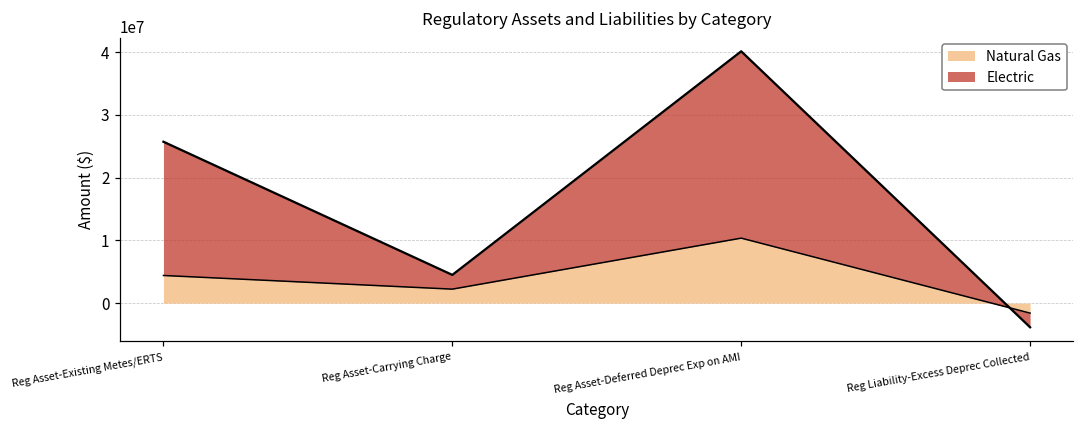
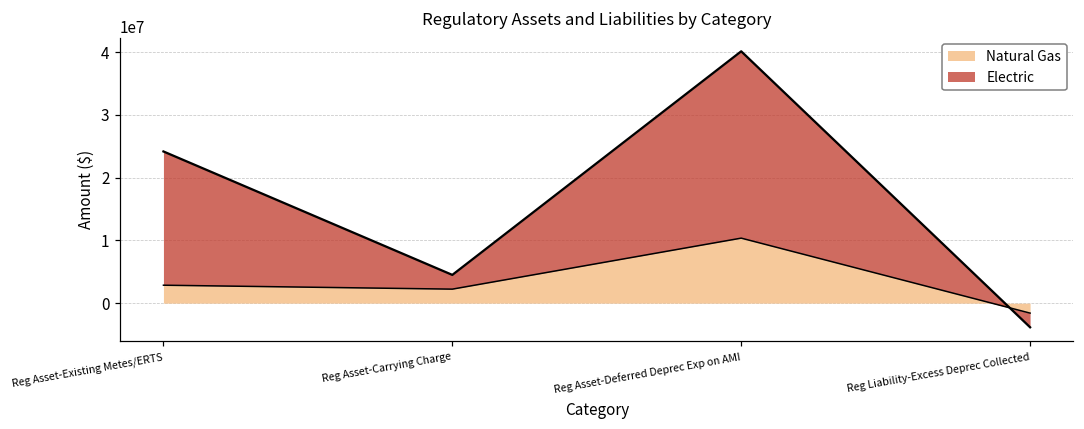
Natural Gas, Reg Asset-Existing Metes/ERTS: 4000000 -> 3000000
